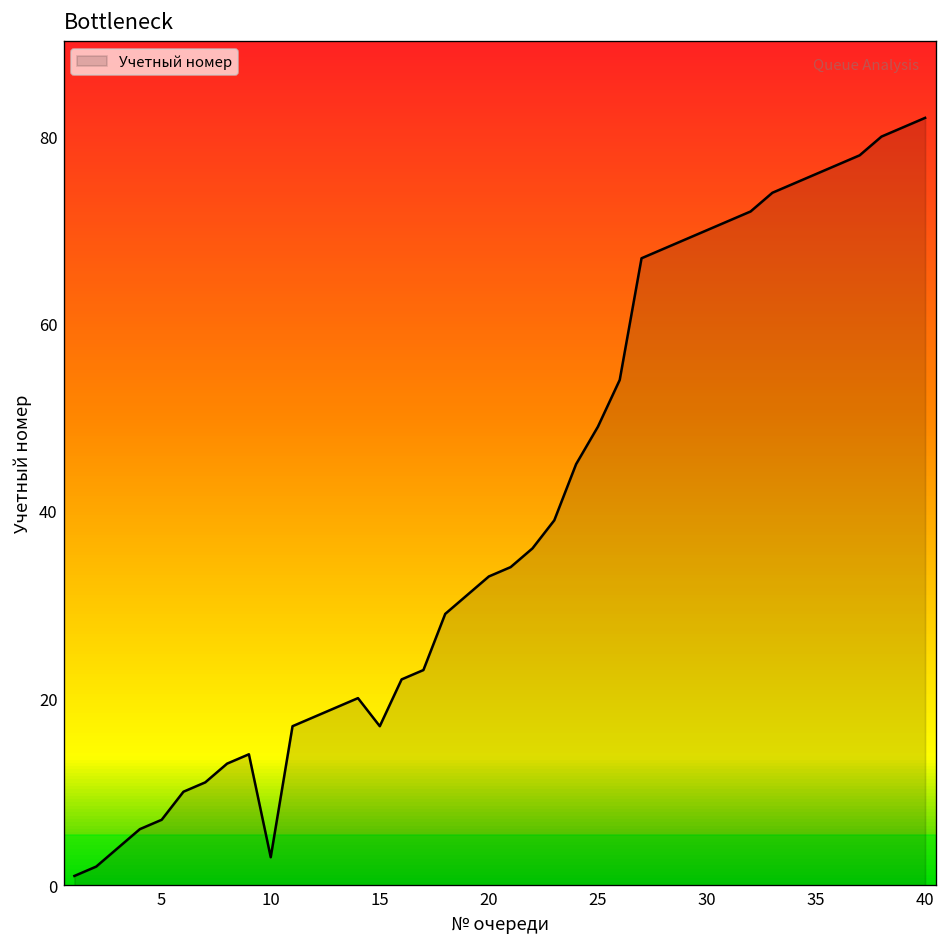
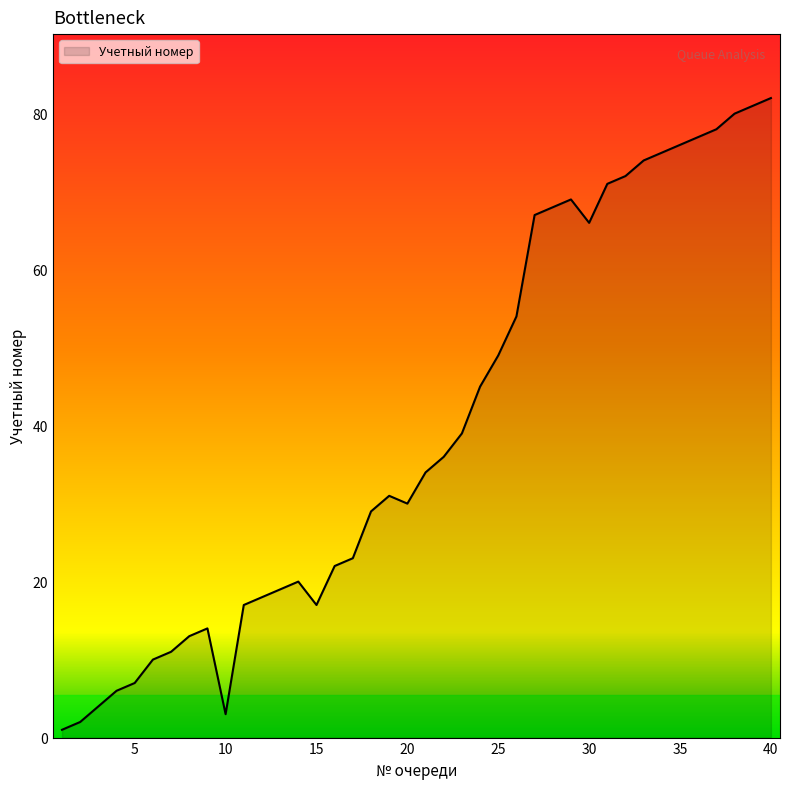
20: 33 -> 30
30: 70 -> 66
